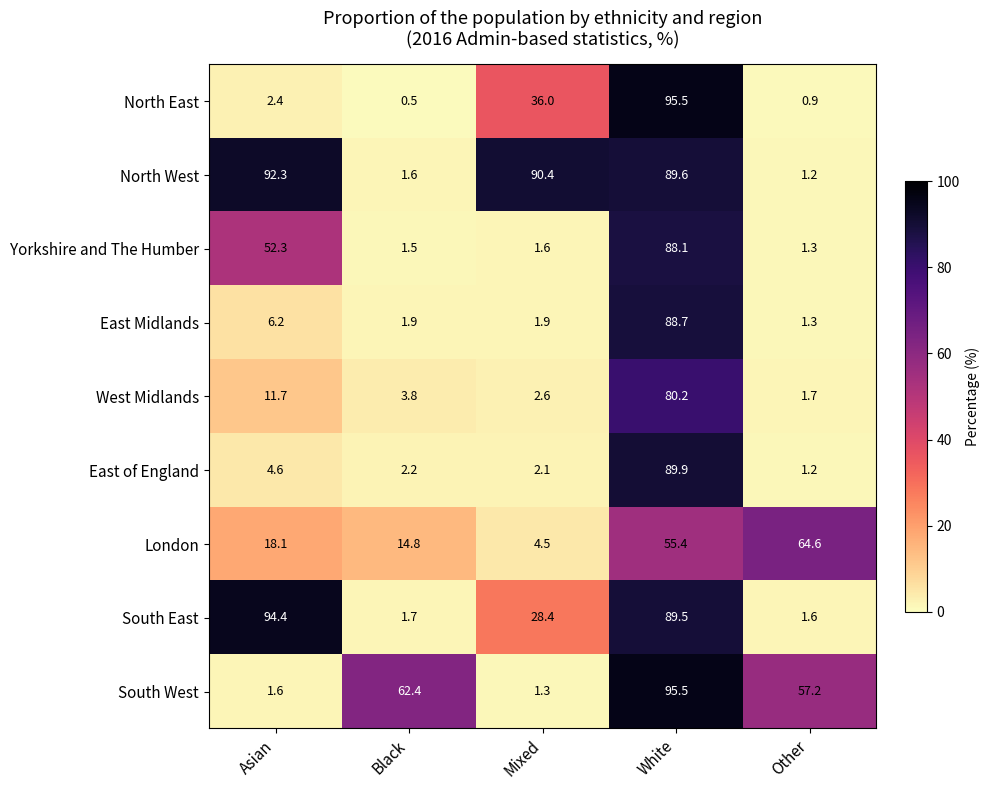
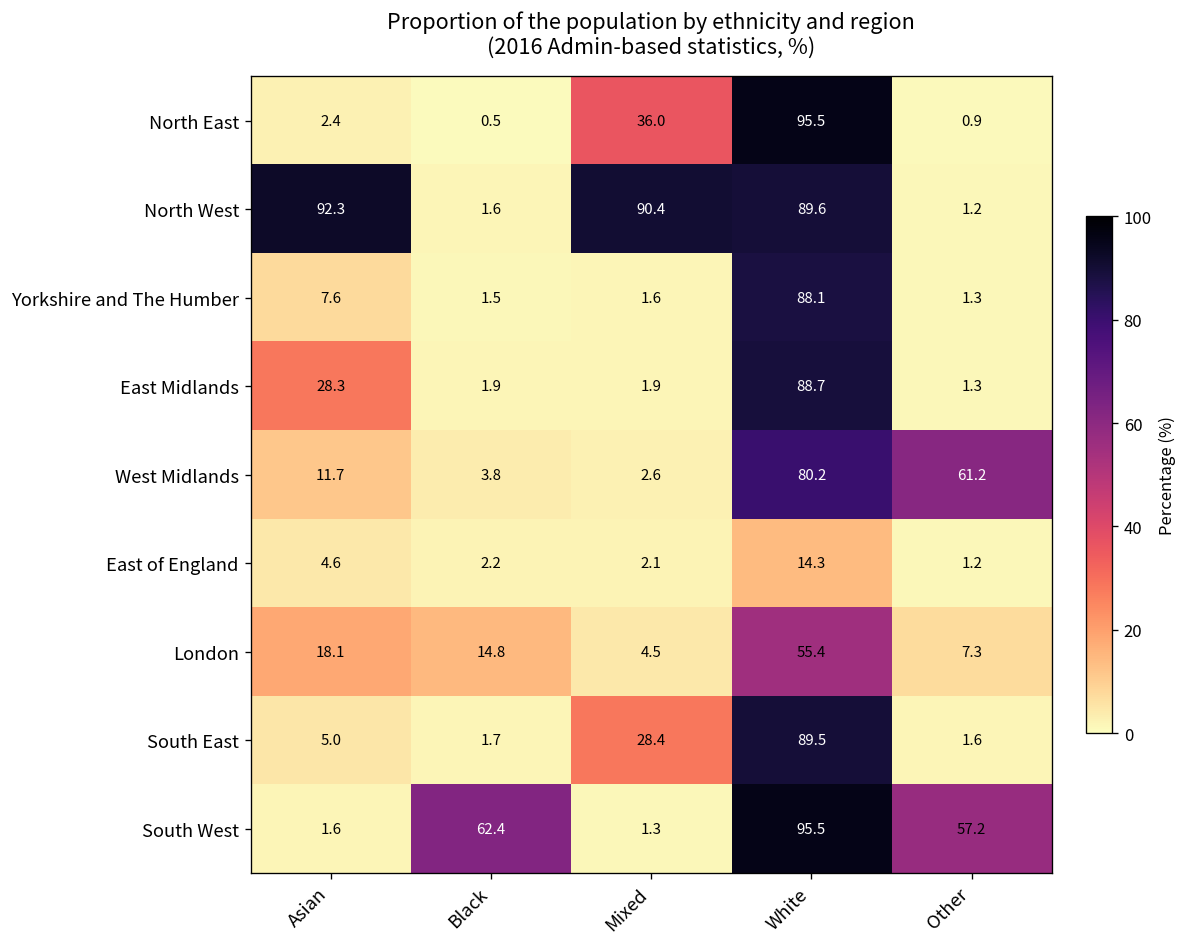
Yorkshire and The Humber, Asian: 52.3 -> 7.6
East Midlands, Asian: 6.2 -> 28.3
West Midlands, Other: 1.7 -> 61.2
East of England, White: 89.9 -> 14.3
London, Other: 64.6 -> 7.3
South East, Asian: 94.4 -> 5.0
